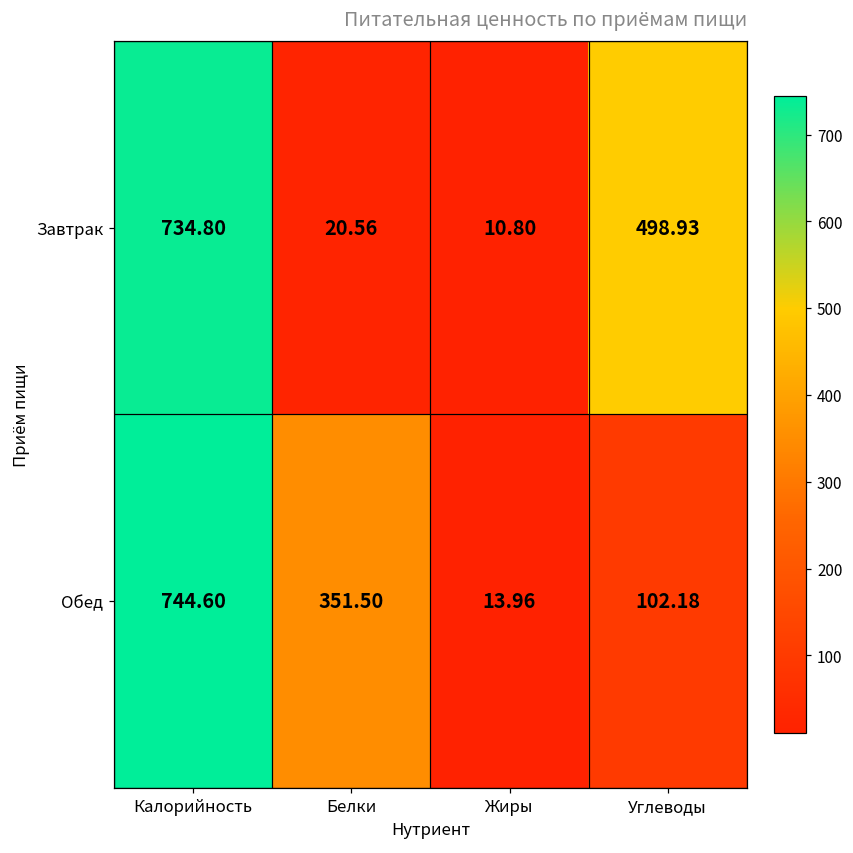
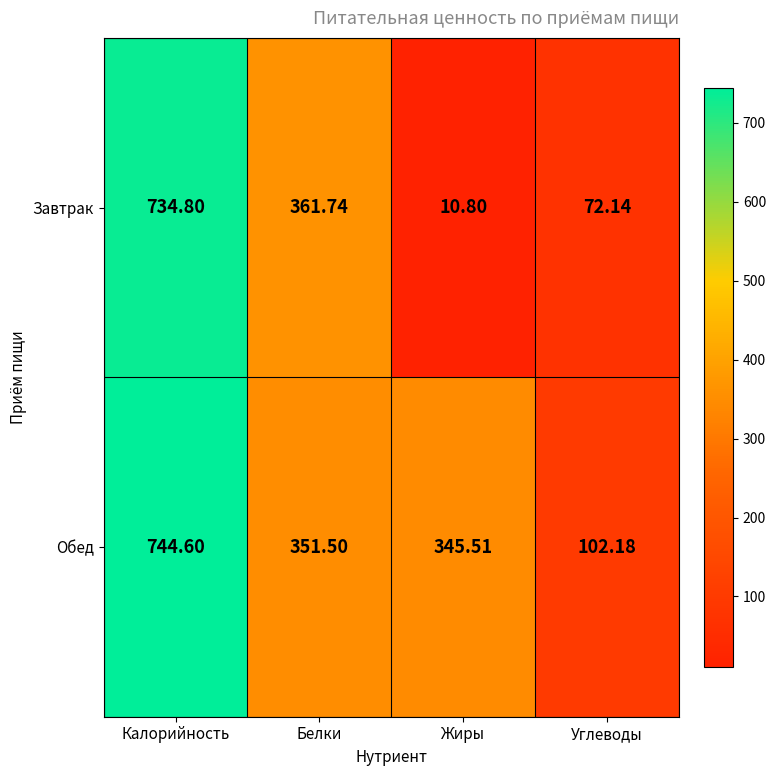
Завтрак, Белки: 20.56 -> 361.74
Завтрак, Углеводы: 498.93 -> 72.14
Обед, Жиры: 13.96 -> 345.51
